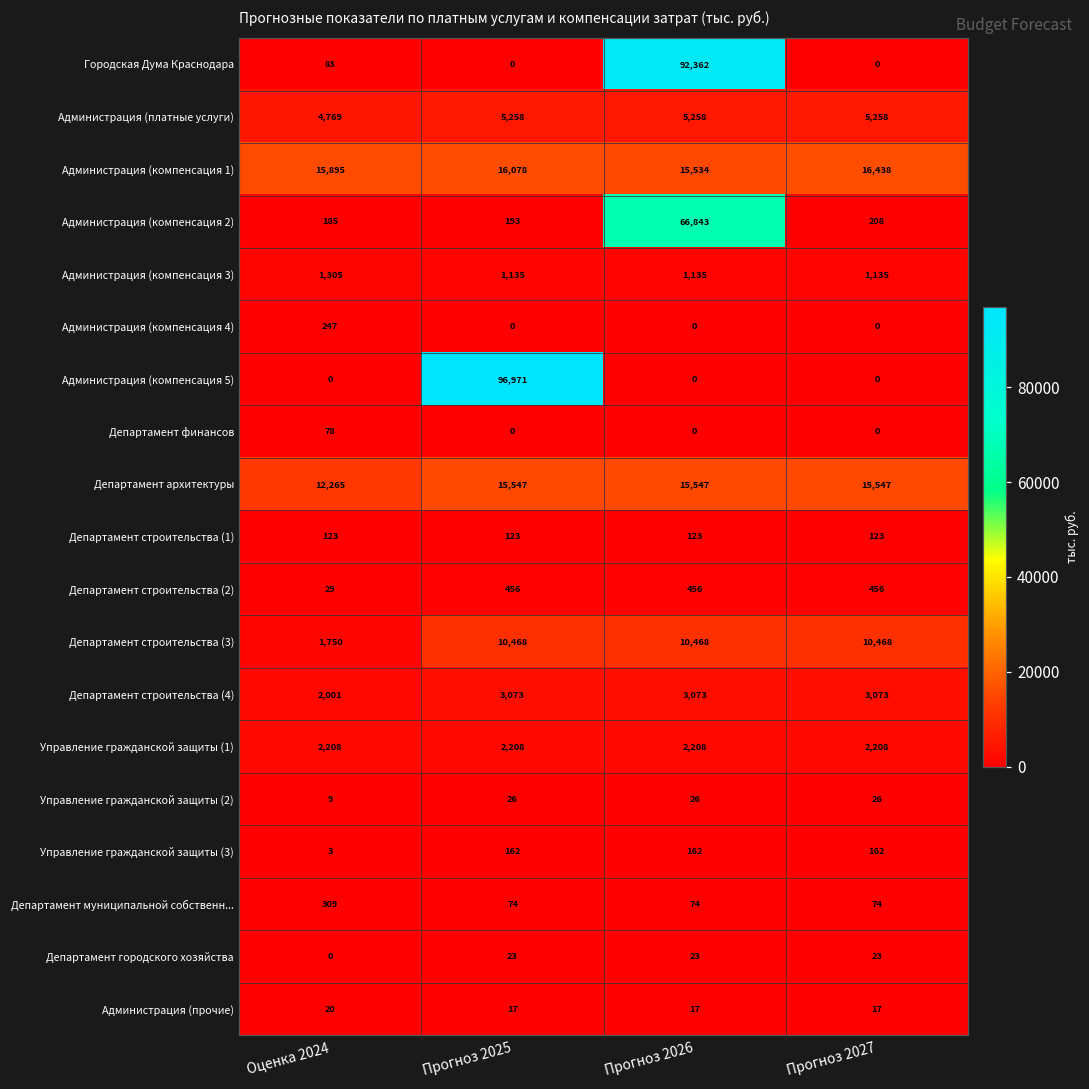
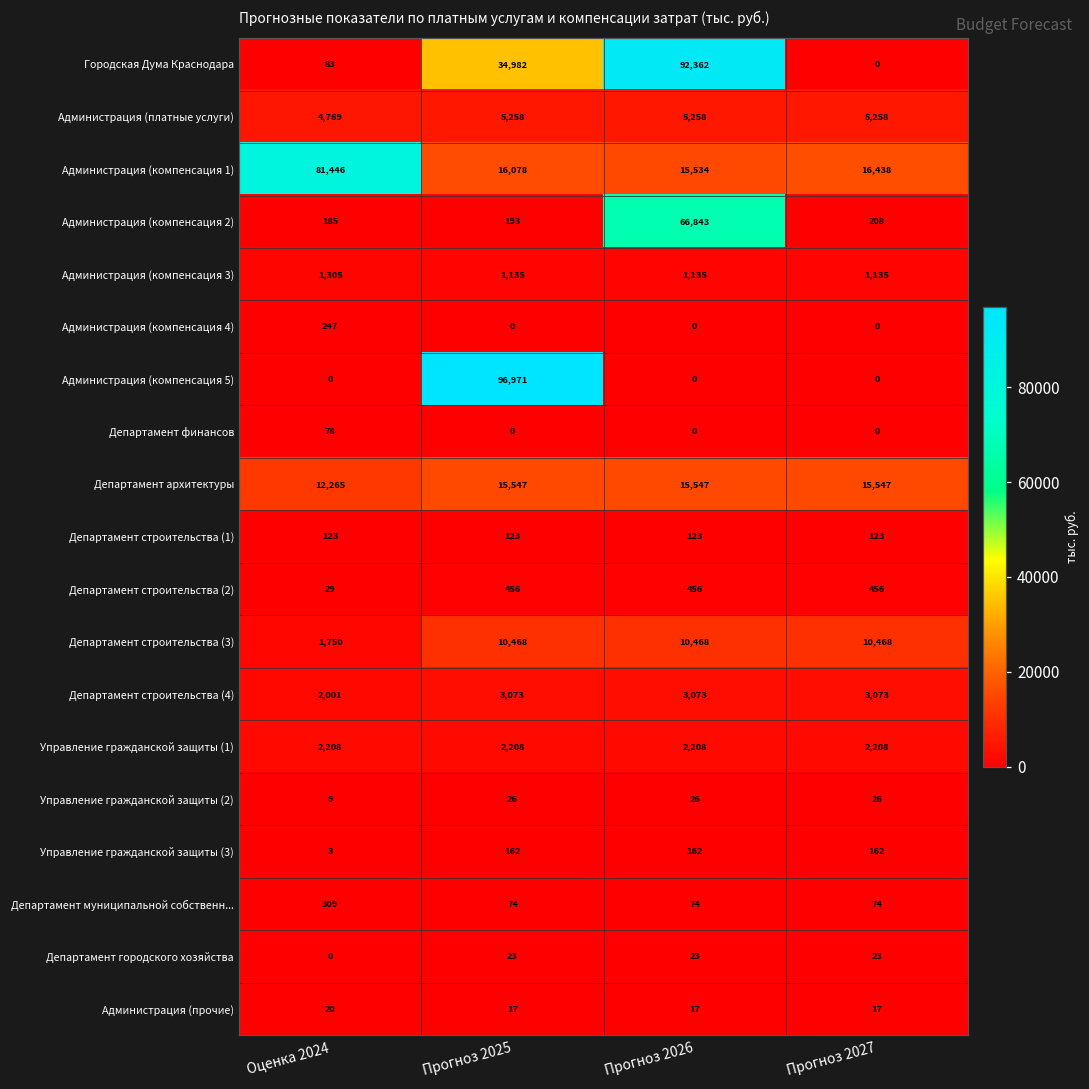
Городская Дума Краснодара, Прогноз 2025: 0 -> 34,982
Администрация (компенсация 1), Оценка 2024: 15,895 -> 81,446
